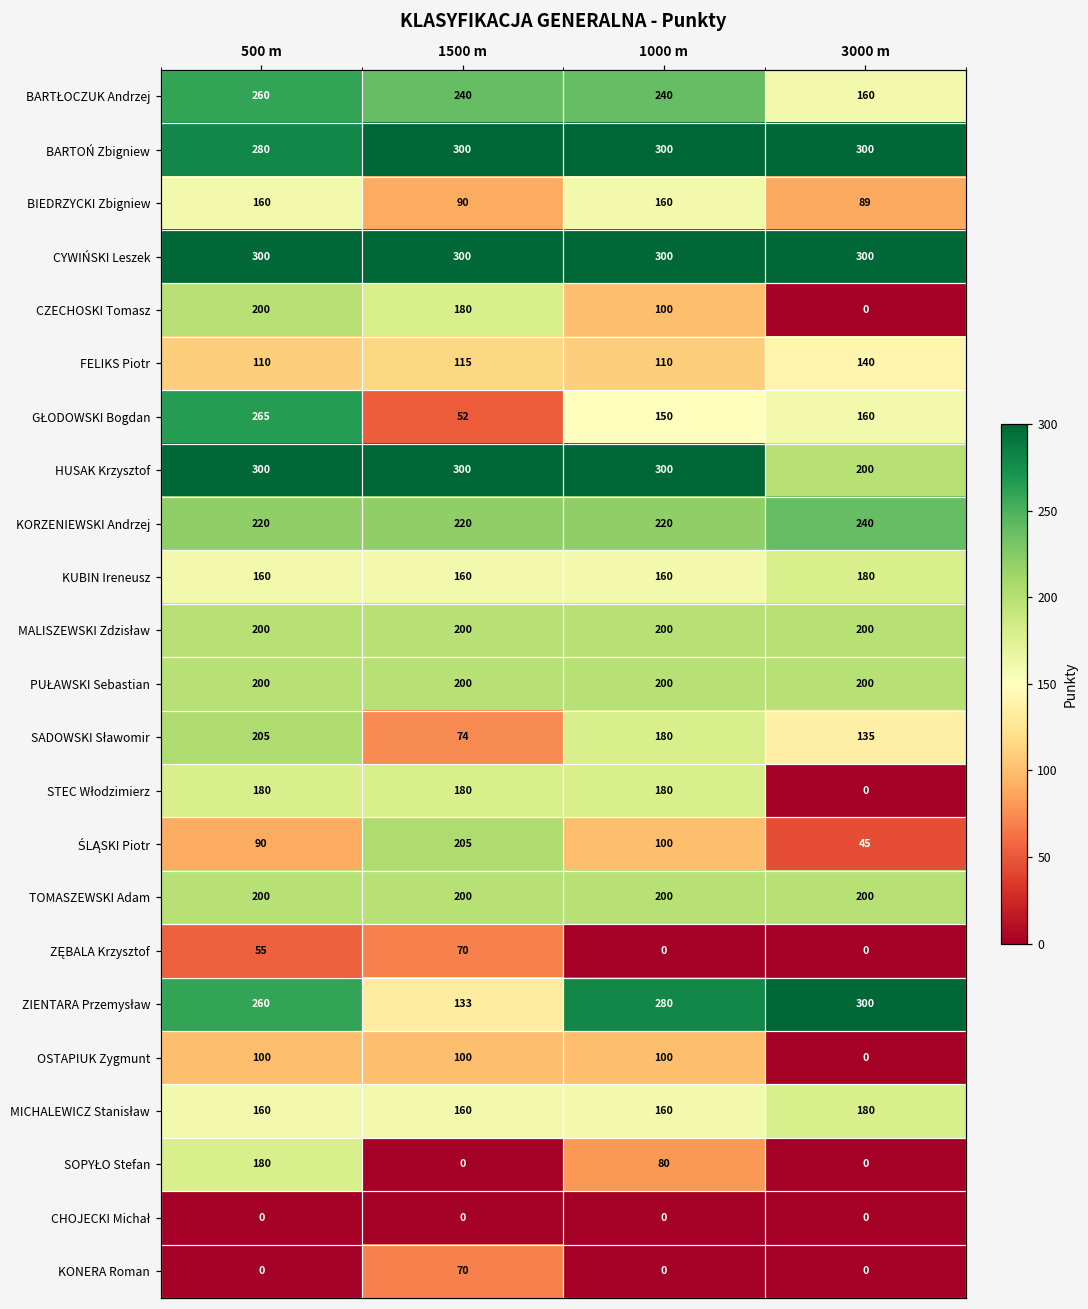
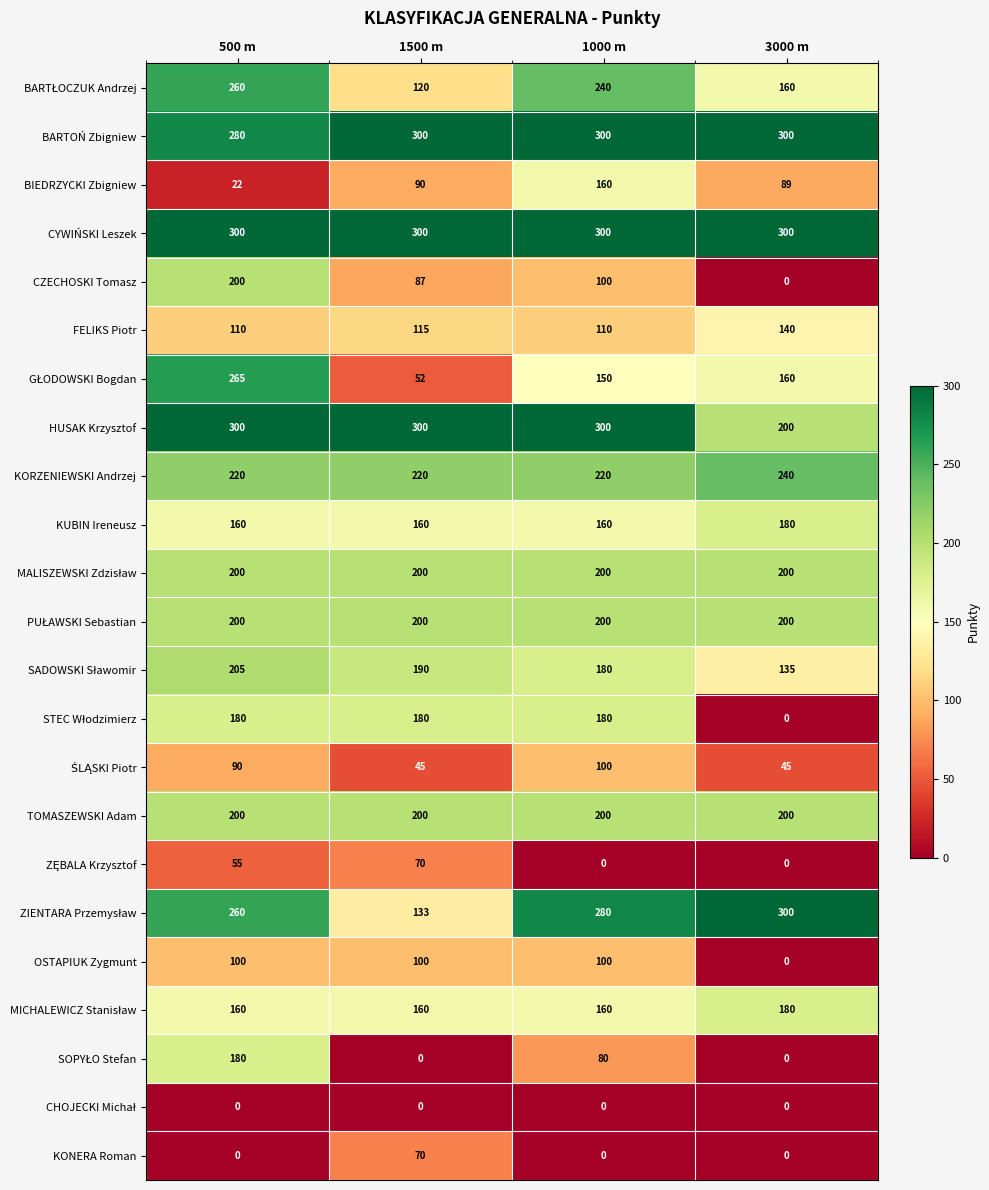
BARTŁOCZUK Andrzej, 1500 m: 240 -> 120
BIEDRZYCKI Zbigniew, 500 m: 160 -> 22
CZECHOSKI Tomasz, 1500 m: 180 -> 87
SADOWSKI Sławomir, 1500 m: 74 -> 190
ŚLĄSKI Piotr, 1500 m: 205 -> 45
